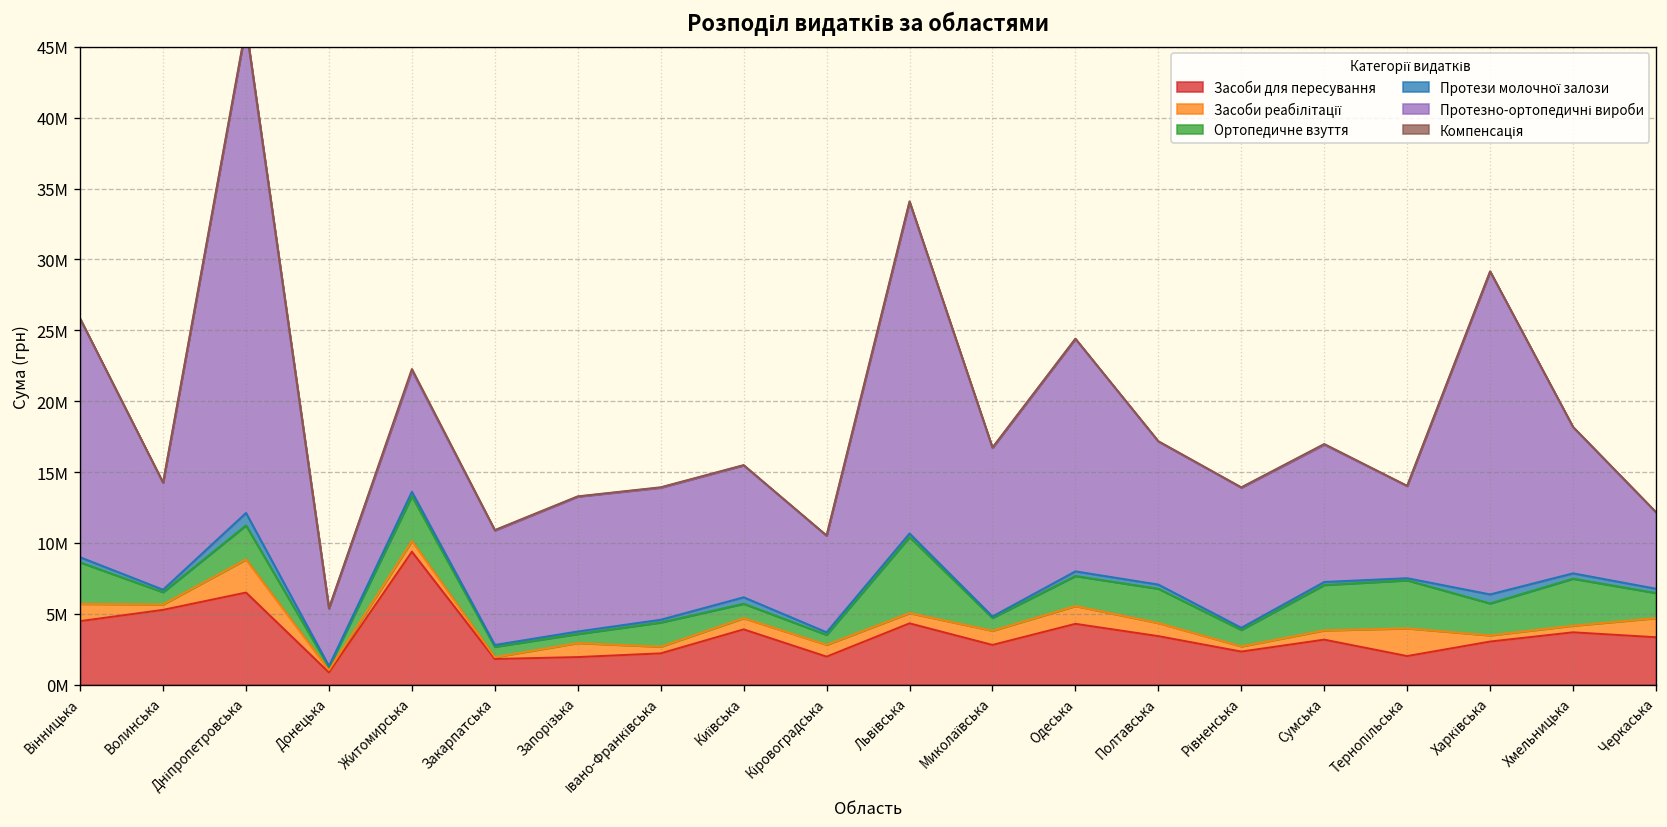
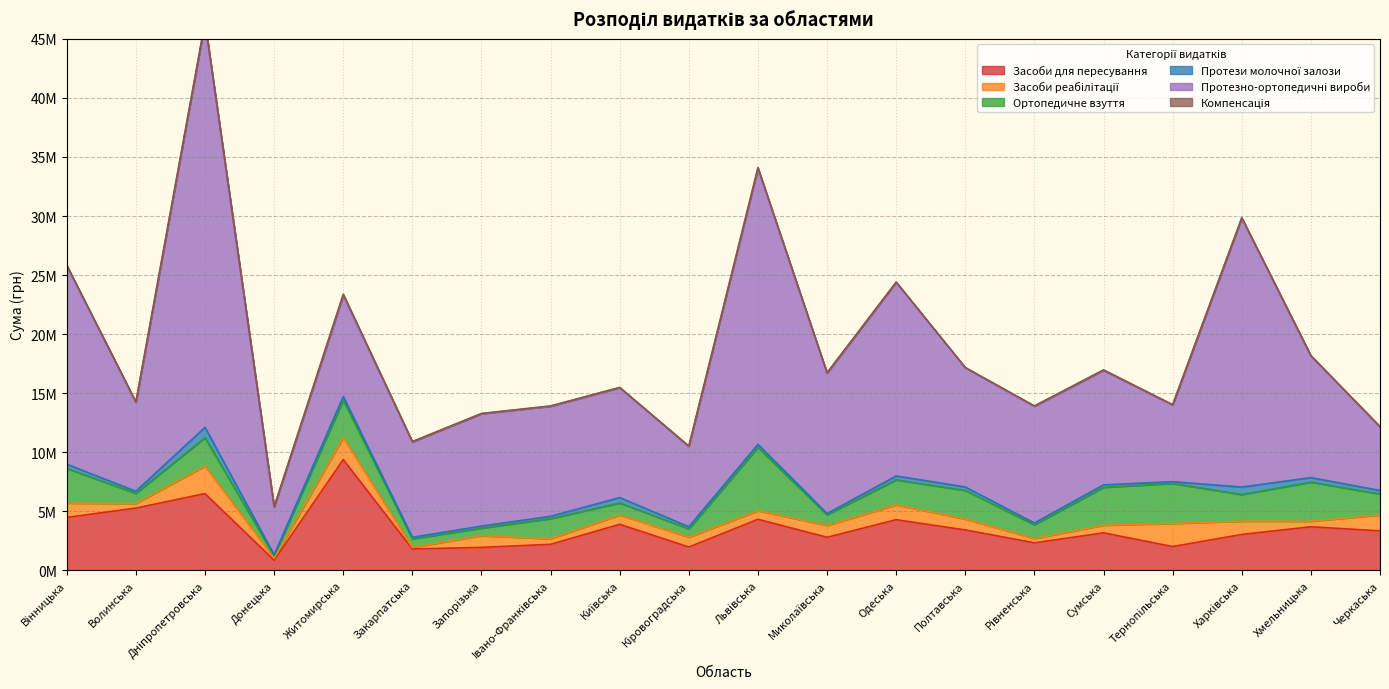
Засоби реабілітації, Житомирська: 800000 -> 1900000
Засоби реабілітації, Харківська: 400000 -> 1100000
